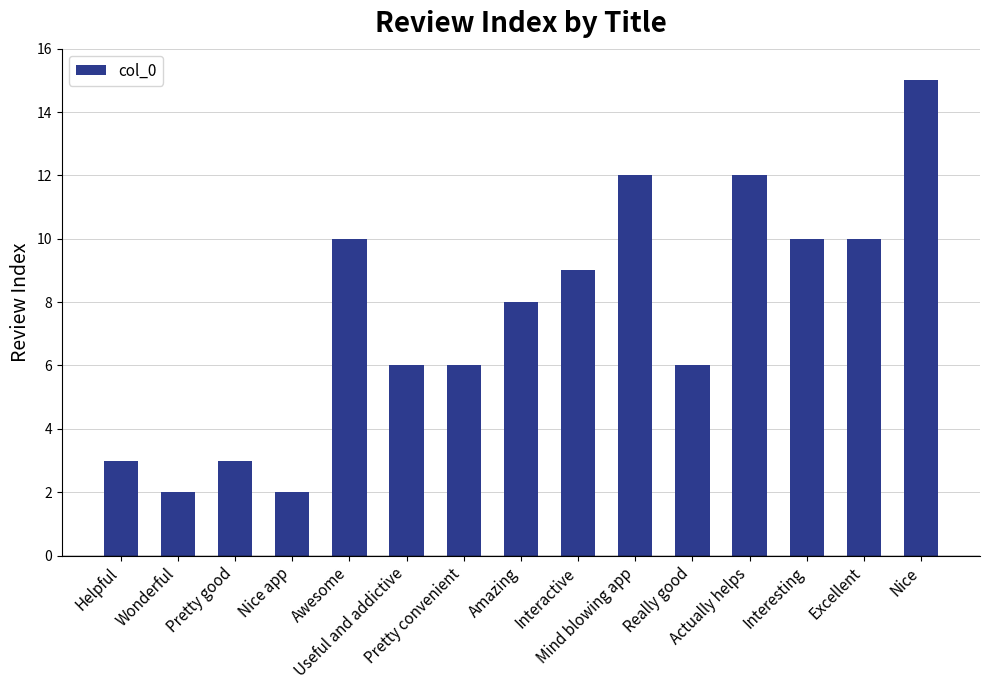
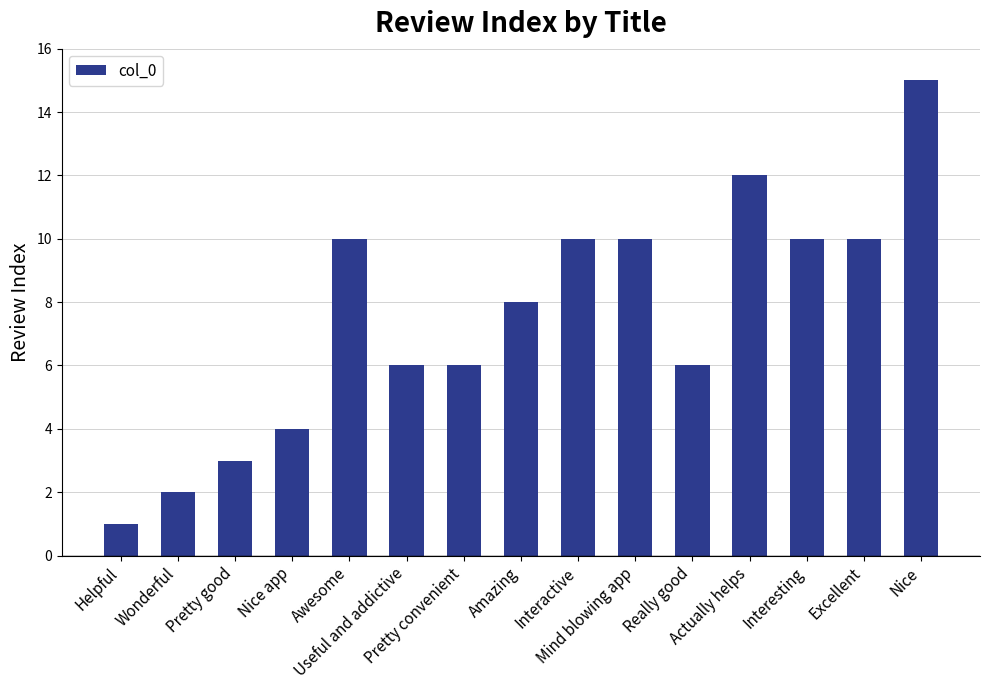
Helpful: 3 -> 1
Nice app: 2 -> 4
Interactive: 9 -> 10
Mind blowing app: 12 -> 10
